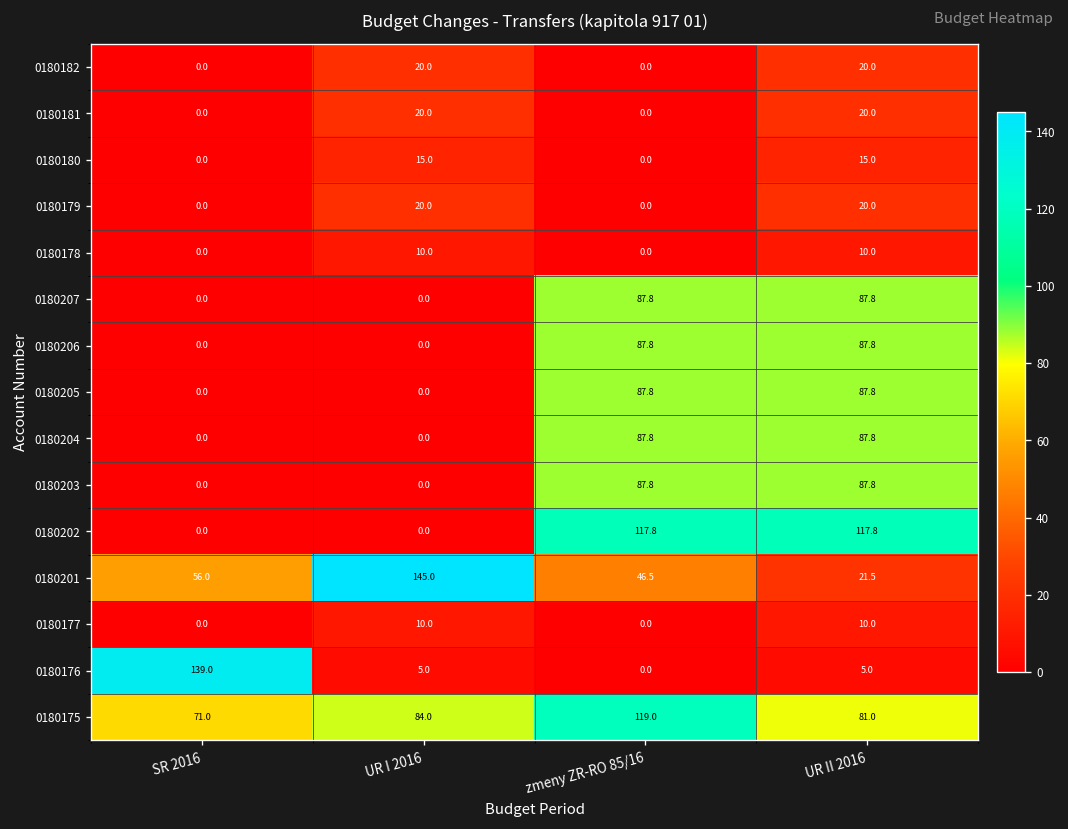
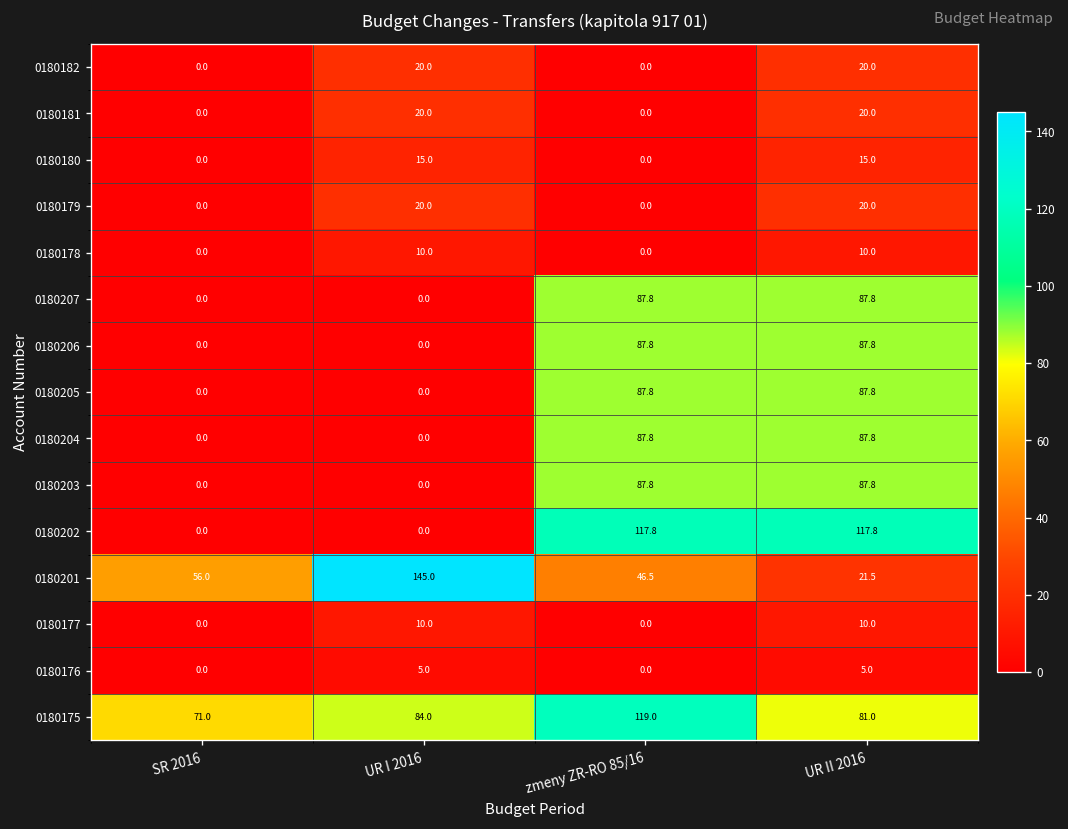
0180176, SR 2016: 139.0 -> 0.0
